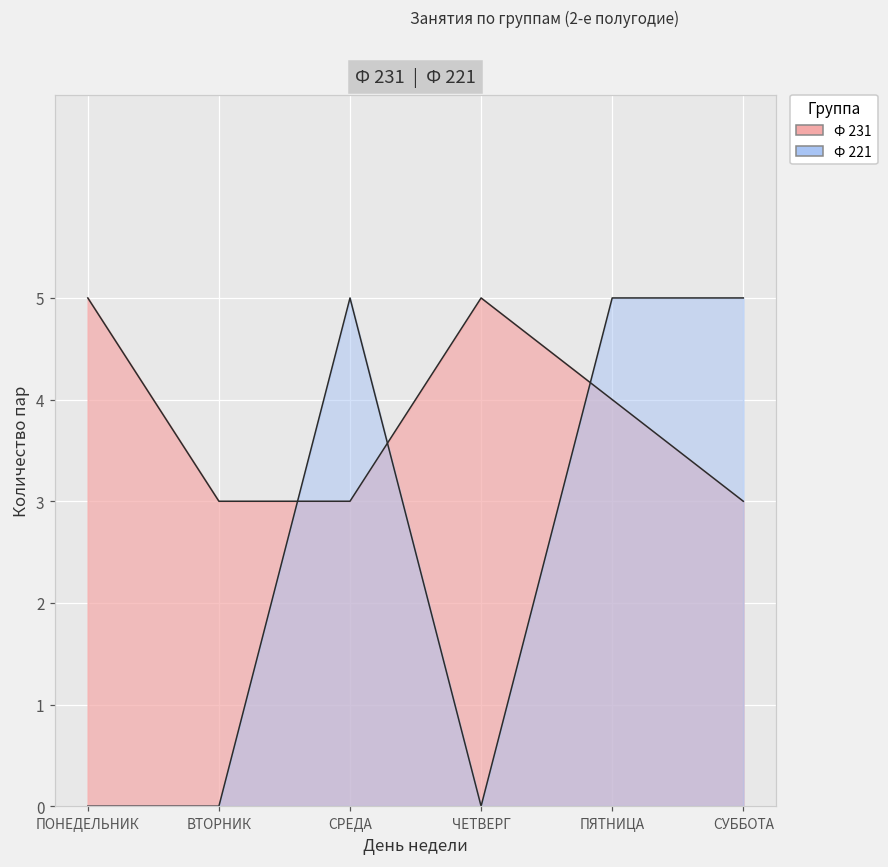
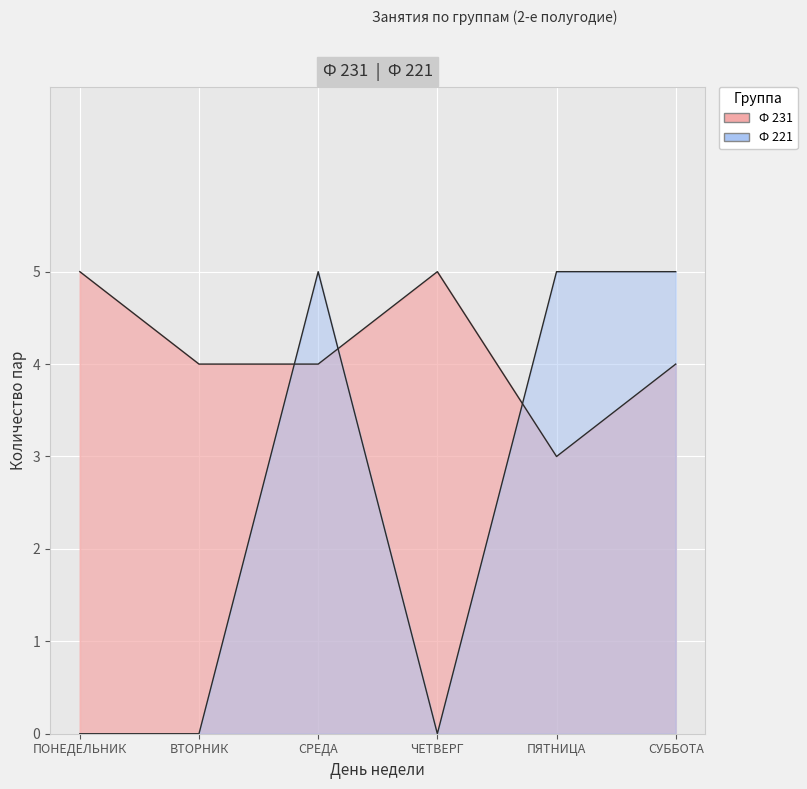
Ф 231, ВТОРНИК: 3 -> 4
Ф 231, СРЕДА: 3 -> 4
Ф 231, ПЯТНИЦА: 4 -> 3
Ф 231, СУББОТА: 3 -> 4
